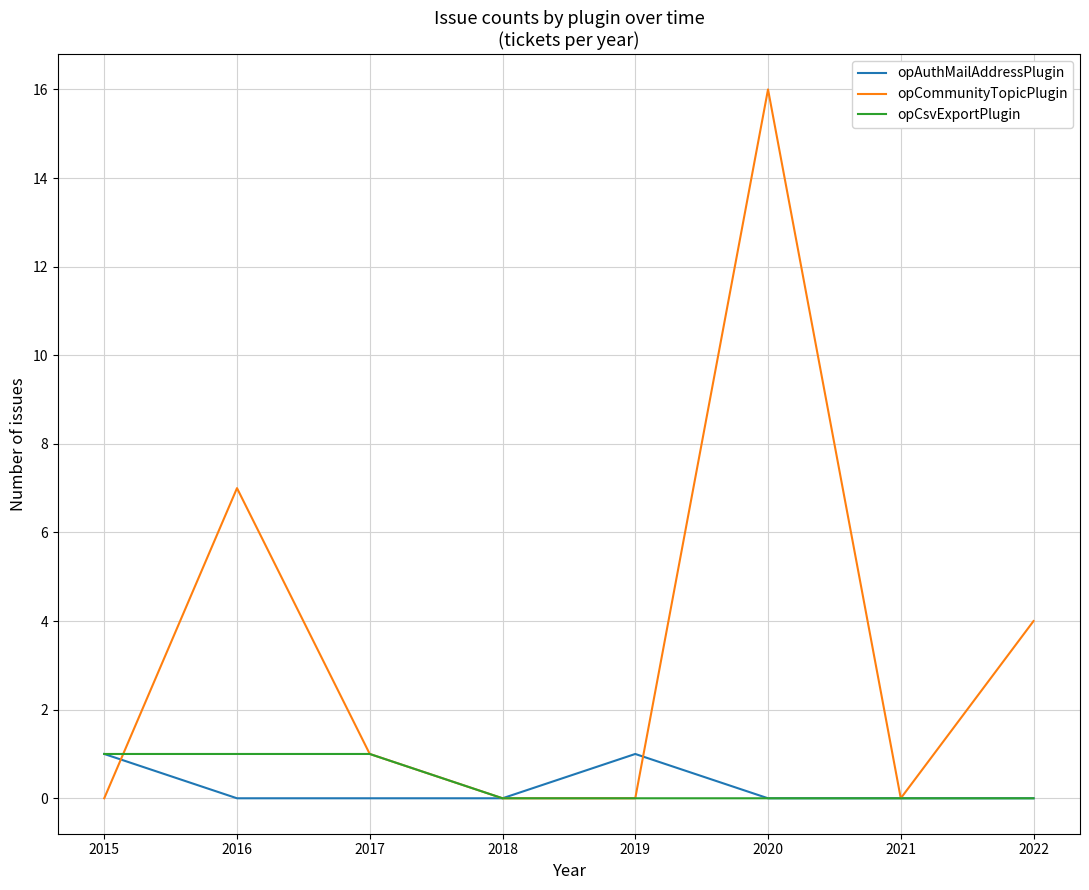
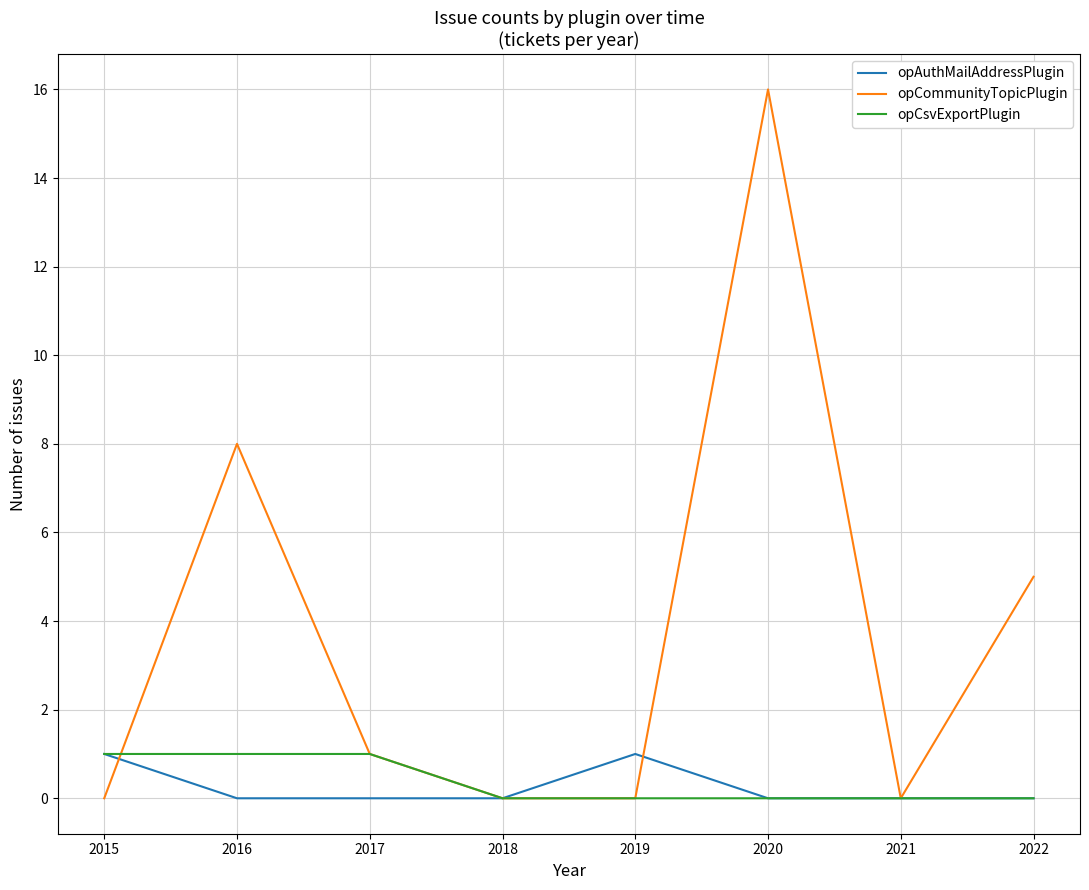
opCommunityTopicPlugin, 2016: 7 -> 8
opCommunityTopicPlugin, 2022: 4 -> 5
